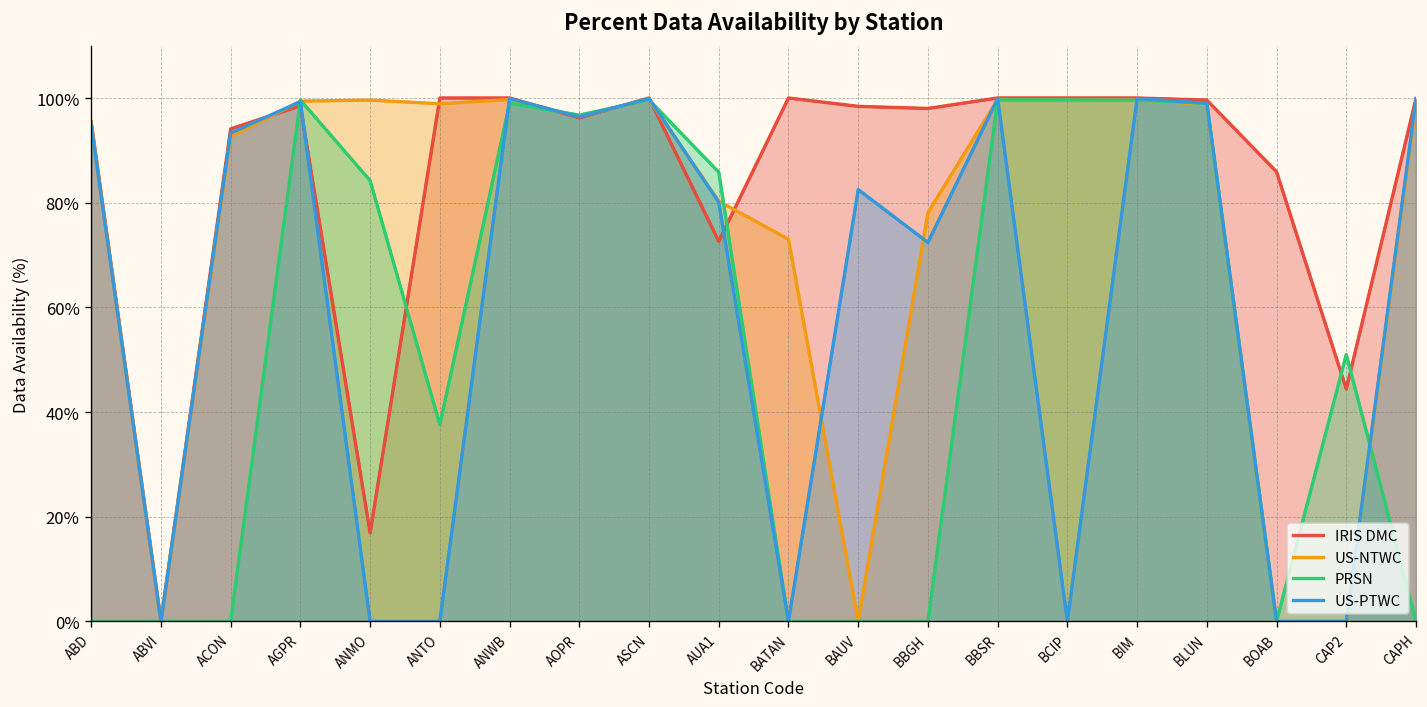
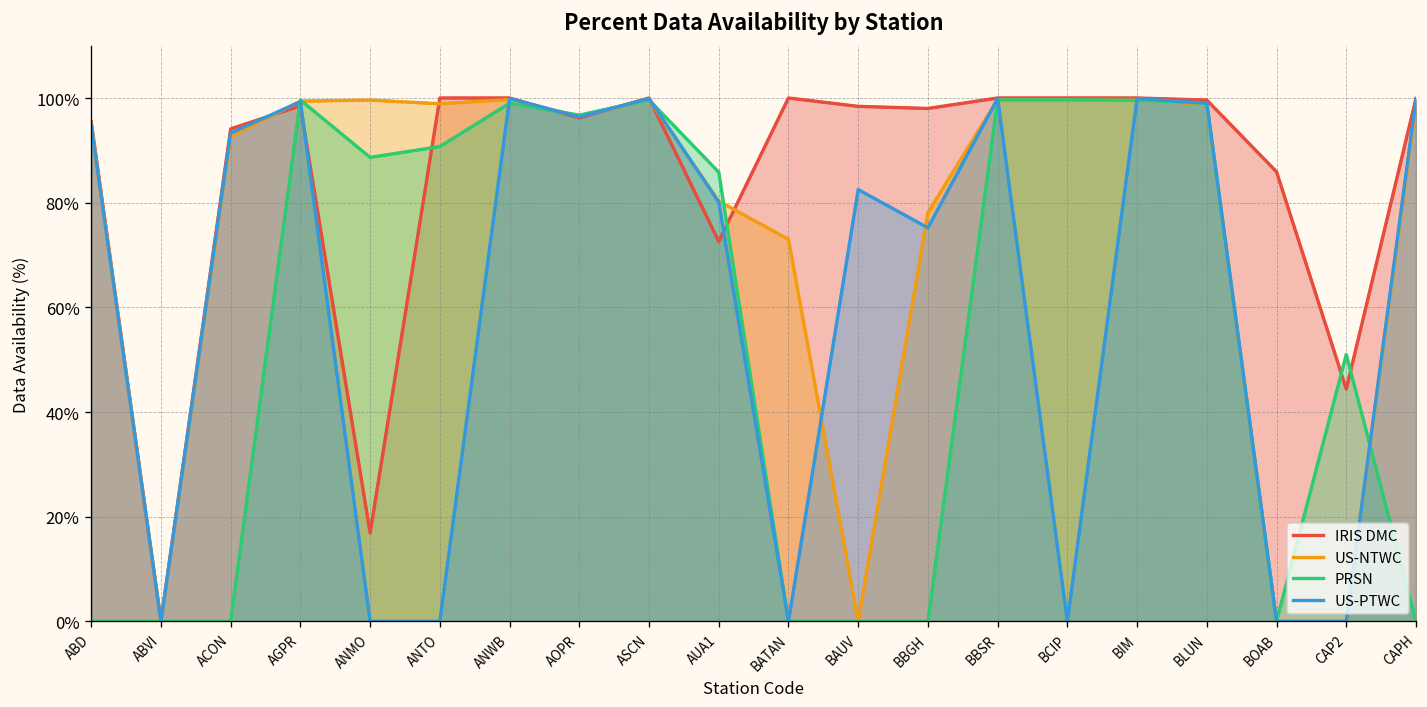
PRSN, ANMO: 84% -> 89%
PRSN, ANTO: 38% -> 91%
US-PTWC, BBGH: 72% -> 75%
